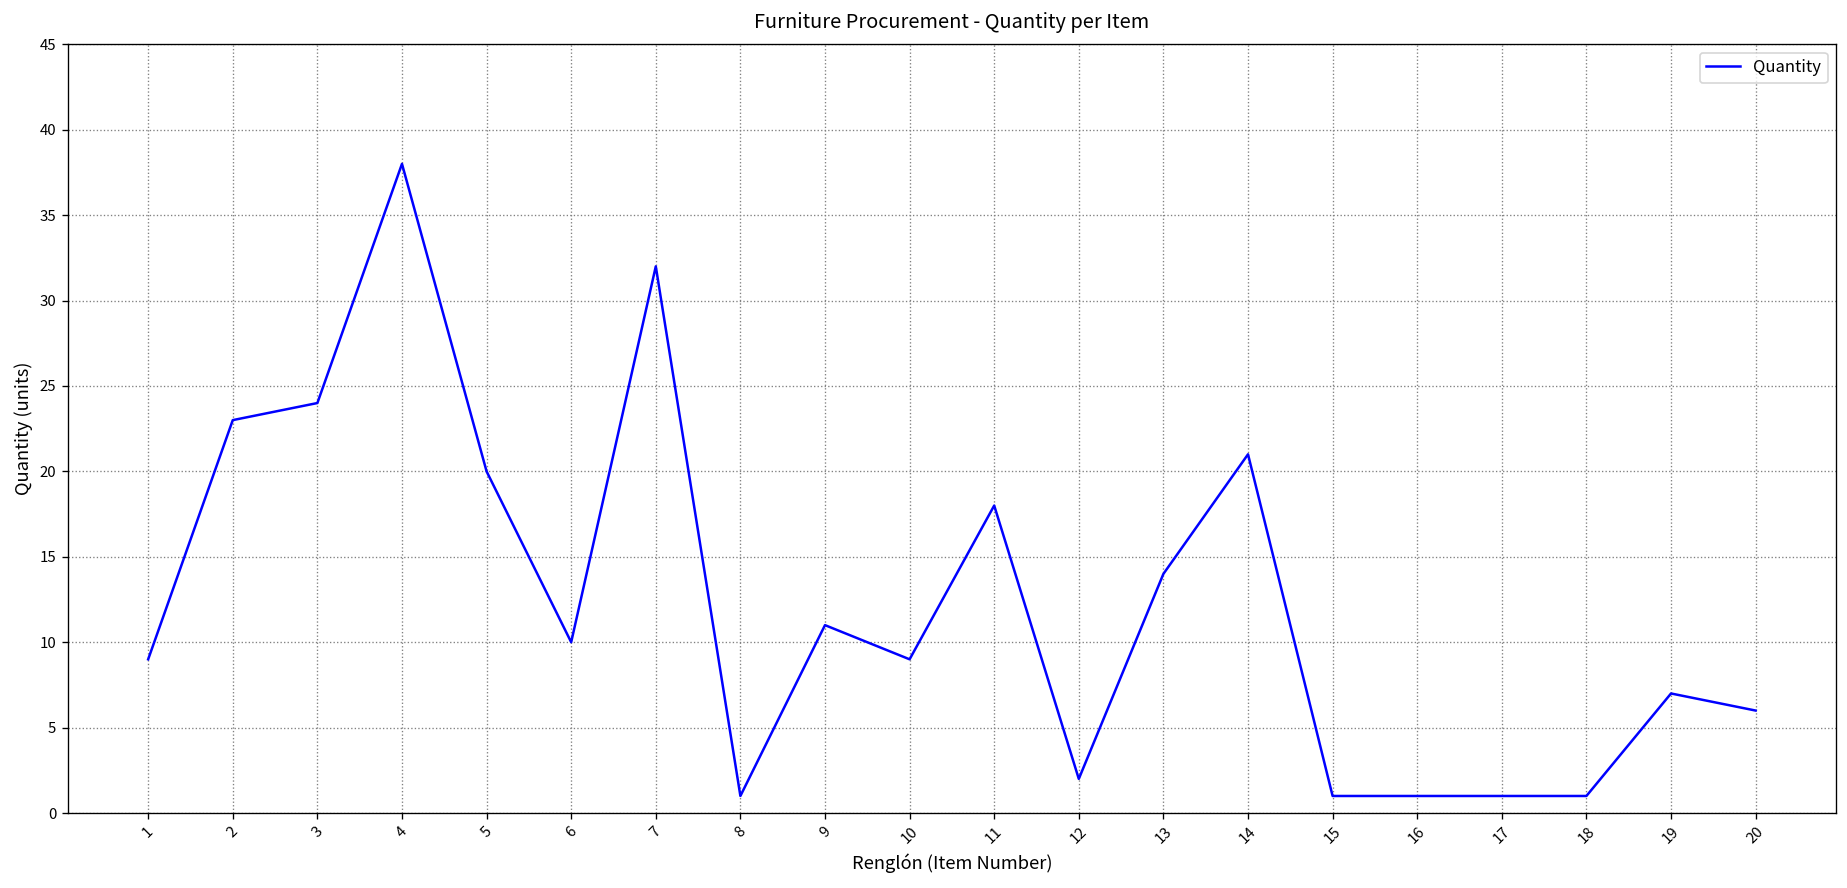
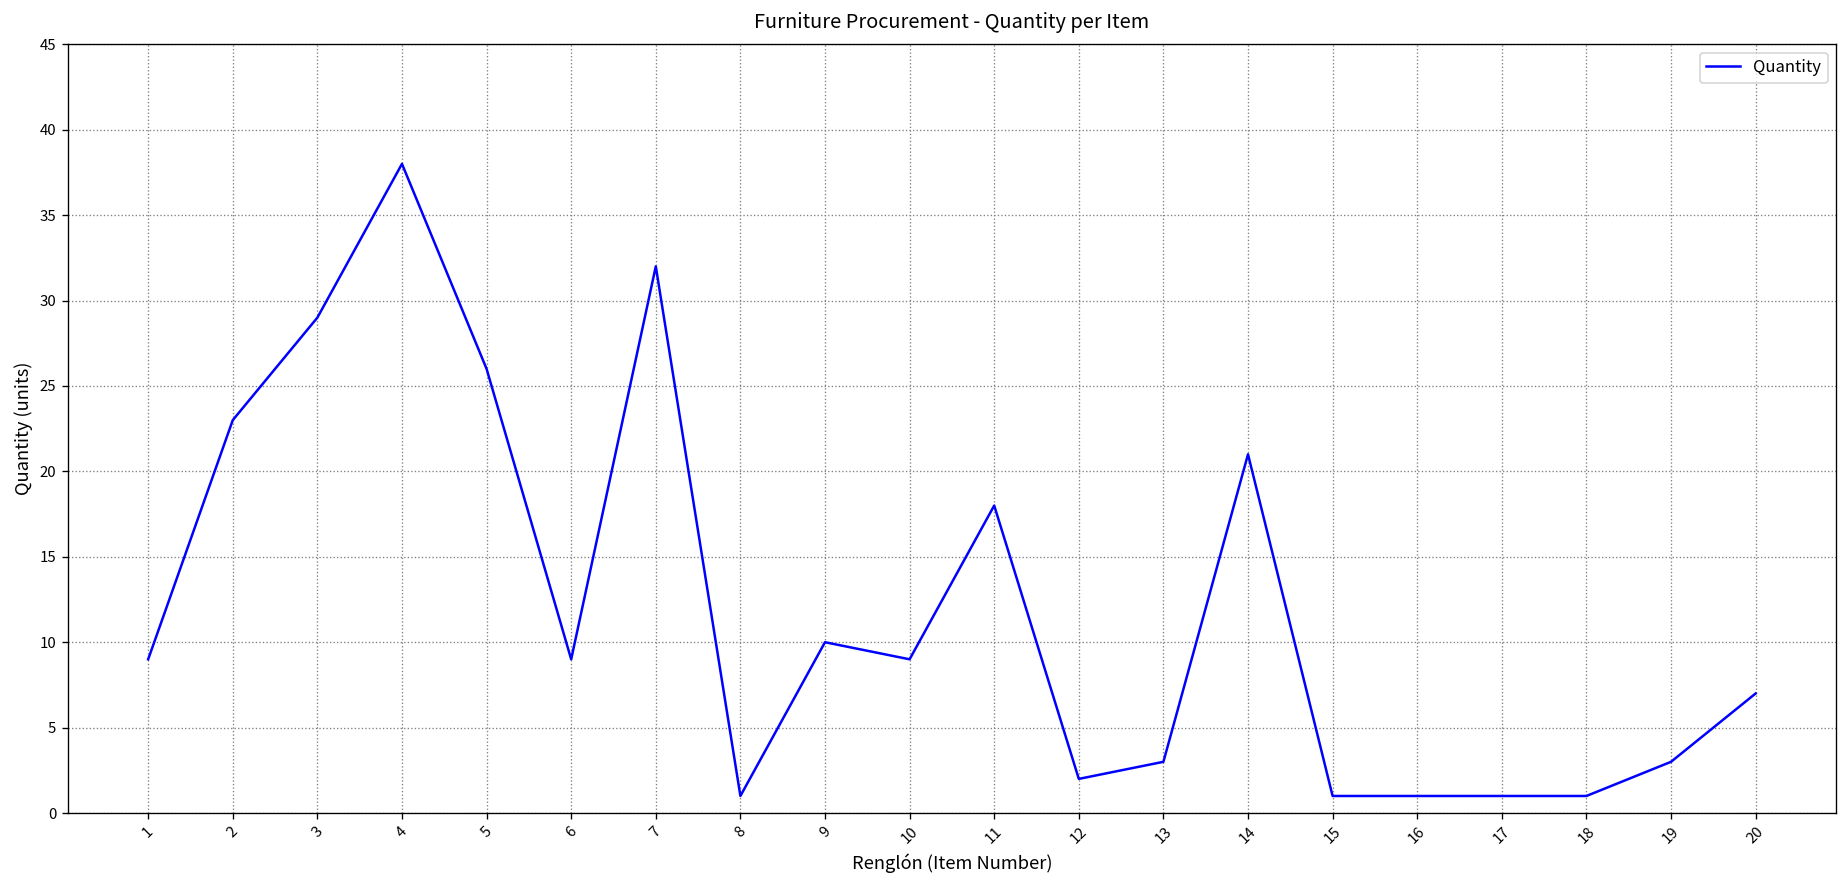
3: 24 -> 29
5: 20 -> 26
6: 10 -> 9
9: 11 -> 10
13: 14 -> 3
19: 7 -> 3
20: 6 -> 7
